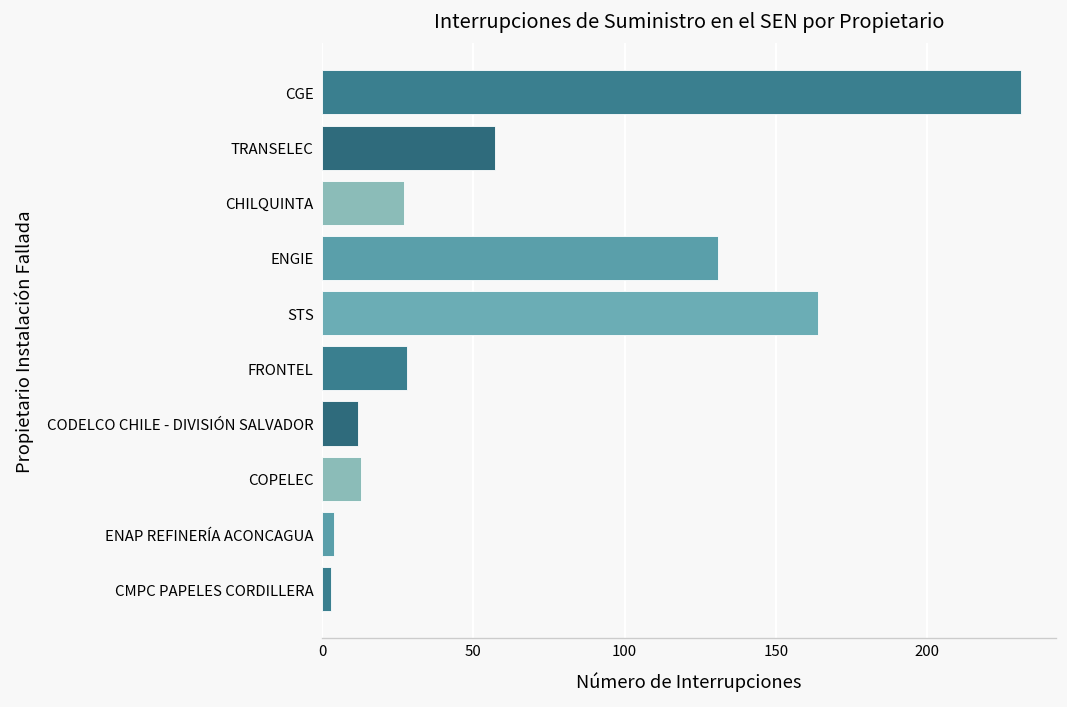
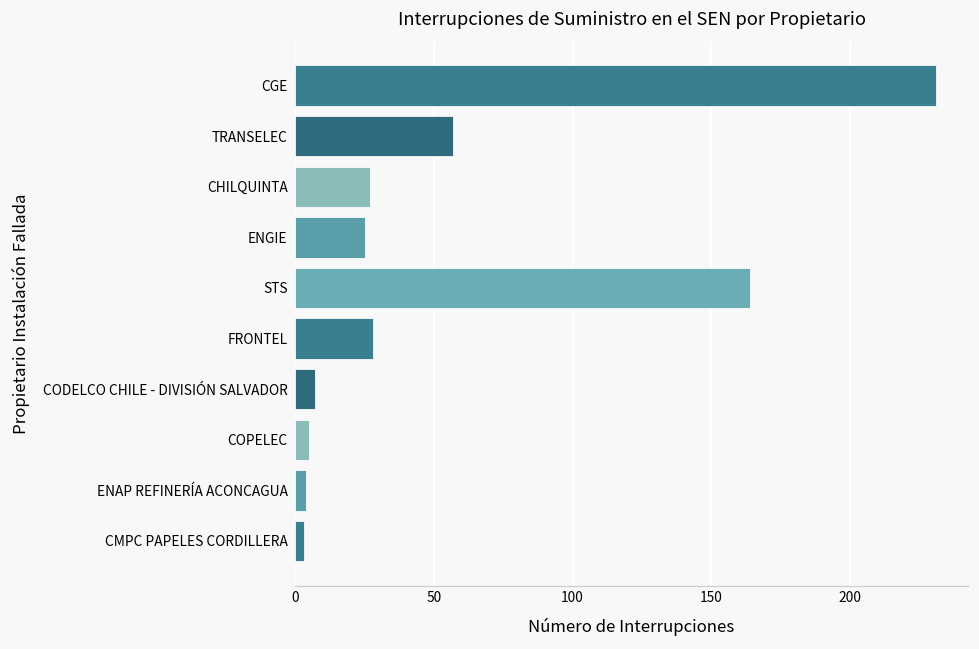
ENGIE: 131 -> 25
CODELCO CHILE - DIVISIÓN SALVADOR: 12 -> 7
COPELEC: 13 -> 5
